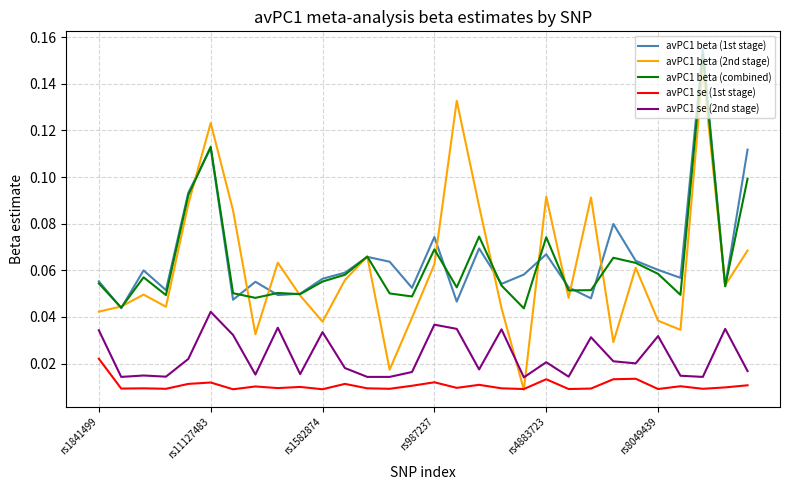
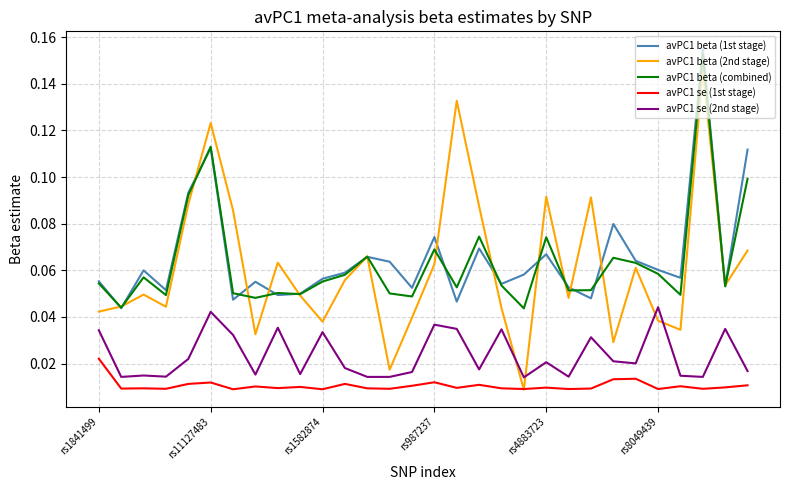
avPC1 se (1st stage), rs4883723: 0.013 -> 0.010
avPC1 se (2nd stage), rs8049439: 0.032 -> 0.044
